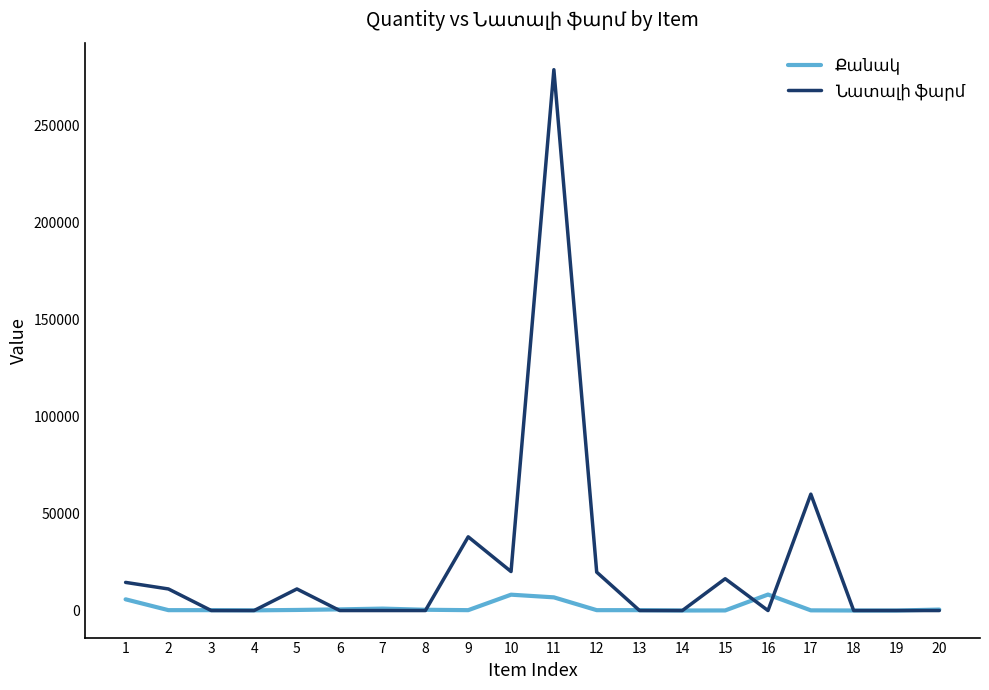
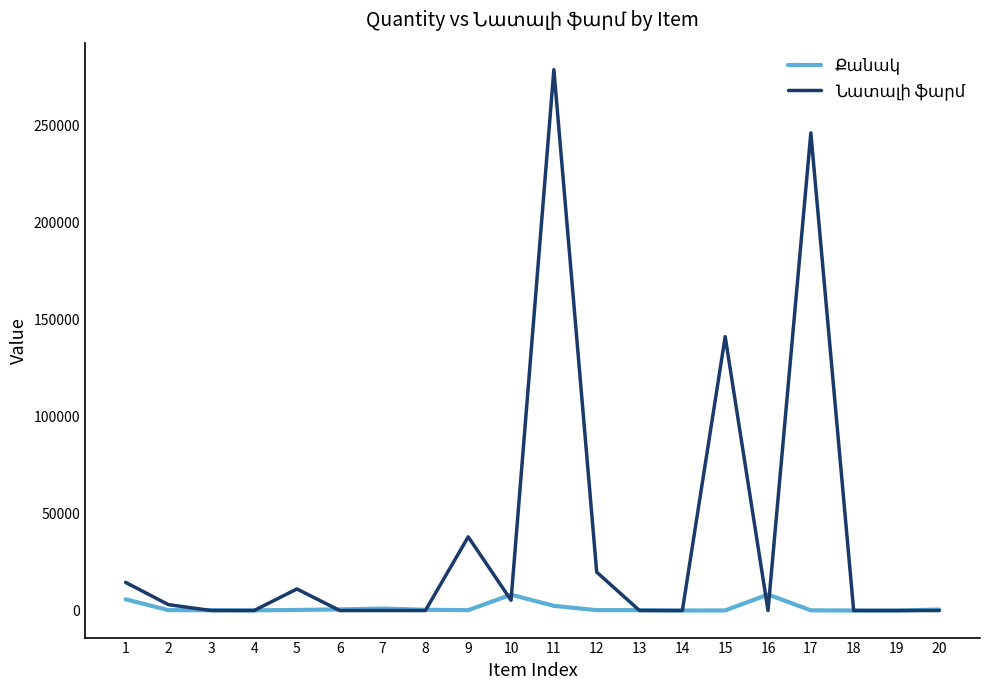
Նատալի ֆարմ, 2: 11000 -> 3000
Նատալի ֆարմ, 10: 20000 -> 5000
Քանակ, 11: 7000 -> 2000
Նատալի ֆարմ, 15: 16000 -> 141000
Նատալի ֆարմ, 17: 60000 -> 246000
